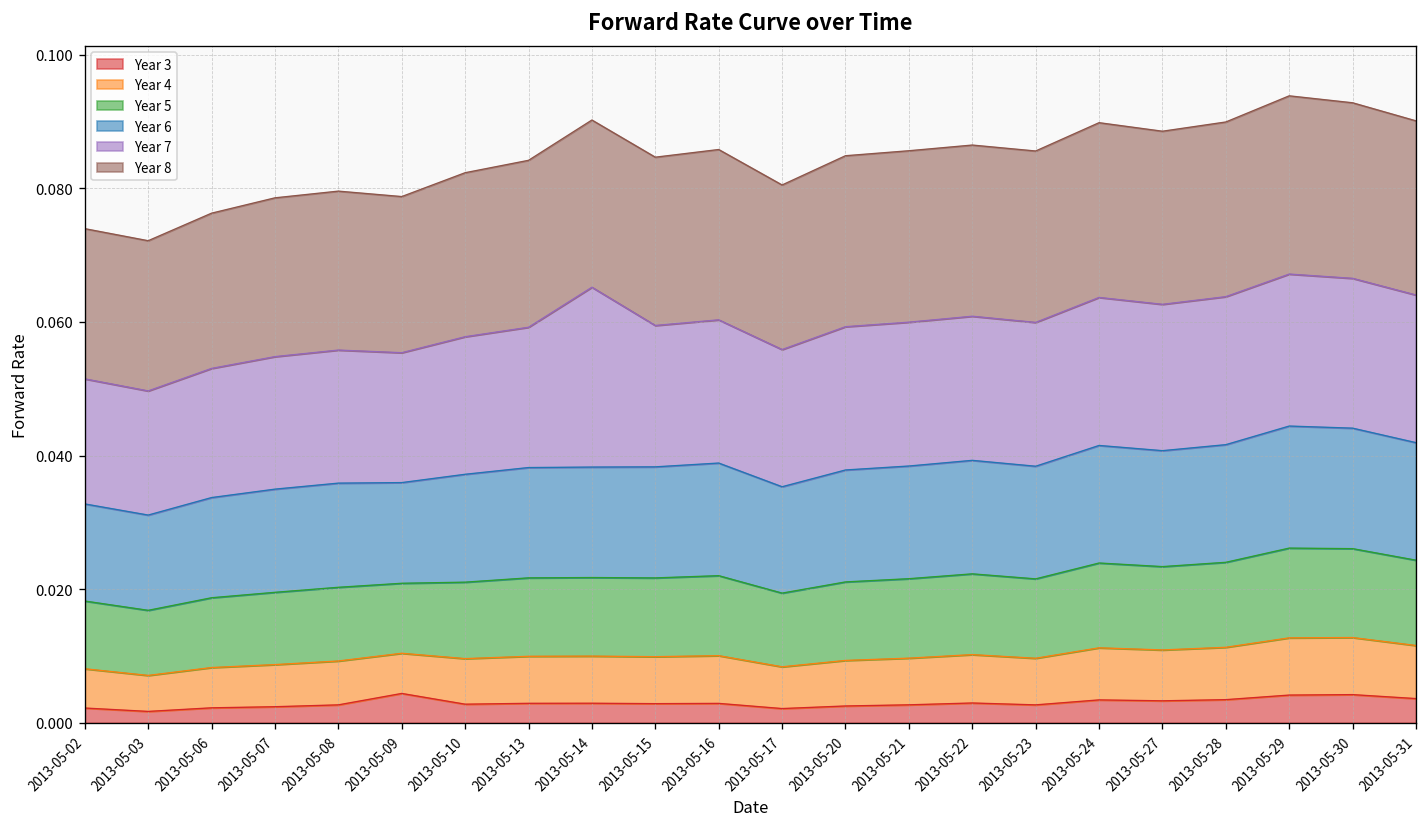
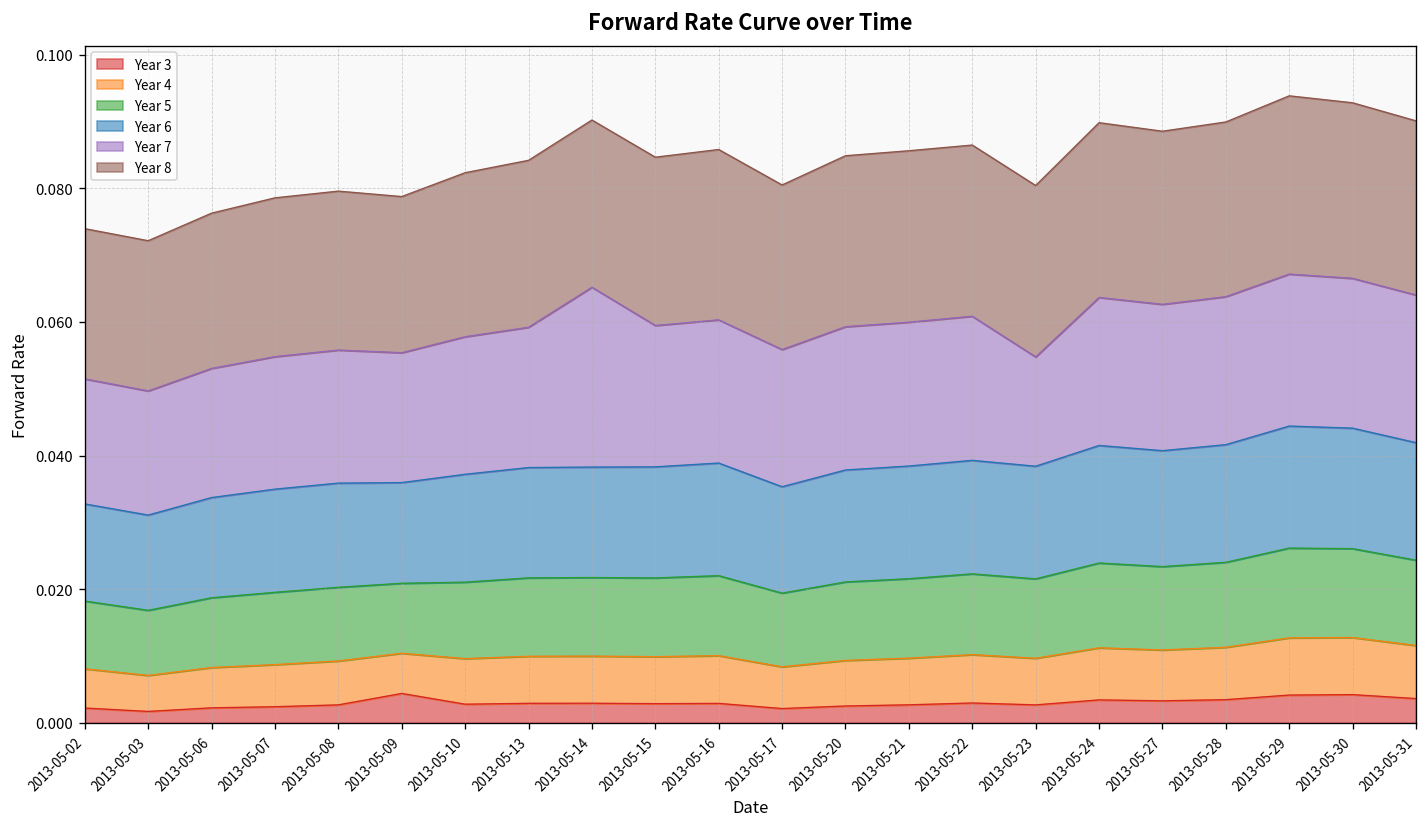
Year 7, 2013-05-23: 0.022 -> 0.016
